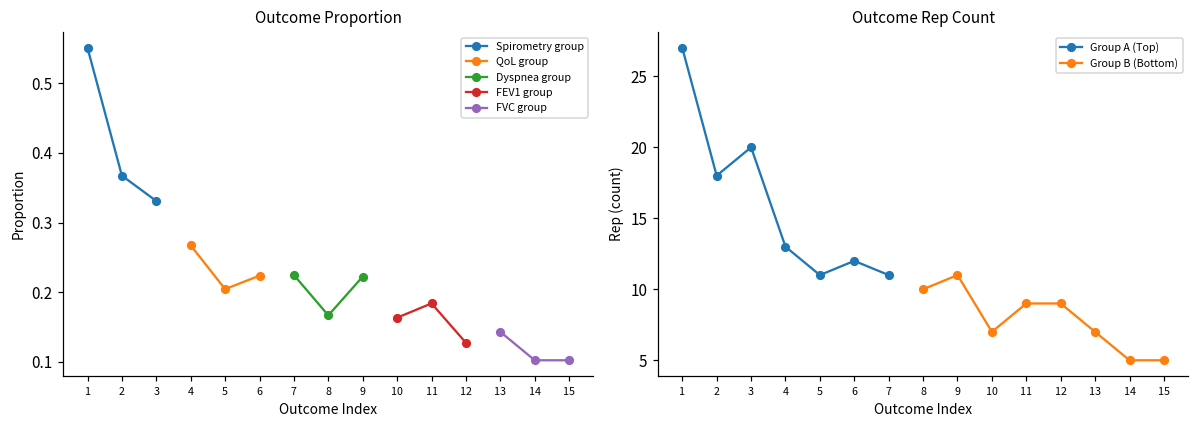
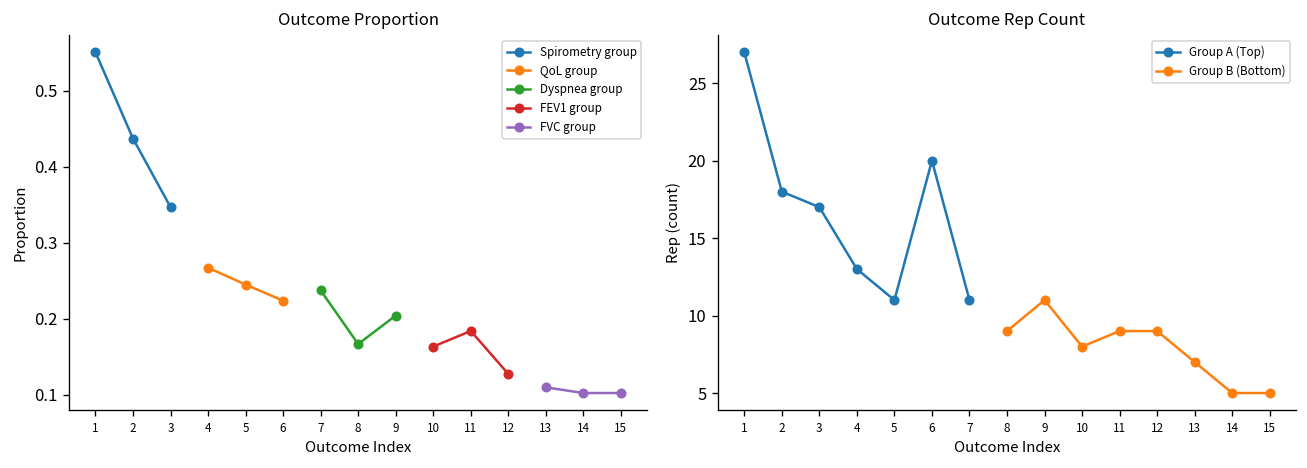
Outcome Proportion, Spirometry group, 2: 0.37 -> 0.44
Outcome Proportion, Spirometry group, 3: 0.33 -> 0.35
Outcome Proportion, QoL group, 5: 0.20 -> 0.24
Outcome Proportion, Dyspnea group, 7: 0.22 -> 0.24
Outcome Proportion, Dyspnea group, 9: 0.22 -> 0.20
Outcome Proportion, FVC group, 13: 0.14 -> 0.11
Outcome Rep Count, Group A (Top), 3: 20 -> 17
Outcome Rep Count, Group A (Top), 6: 12 -> 20
Outcome Rep Count, Group B (Bottom), 8: 10 -> 9
Outcome Rep Count, Group B (Bottom), 10: 7 -> 8
